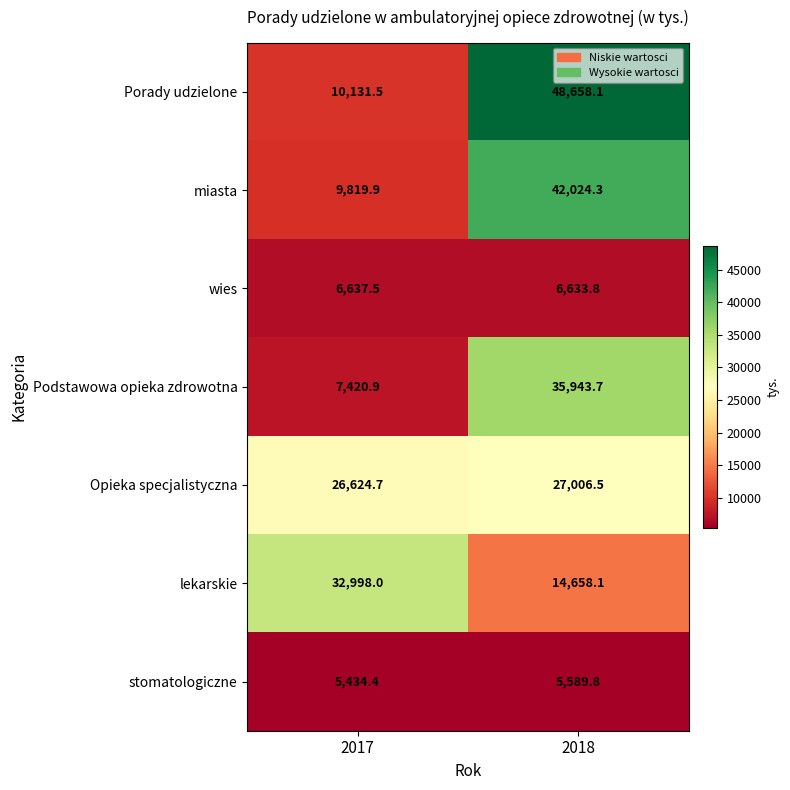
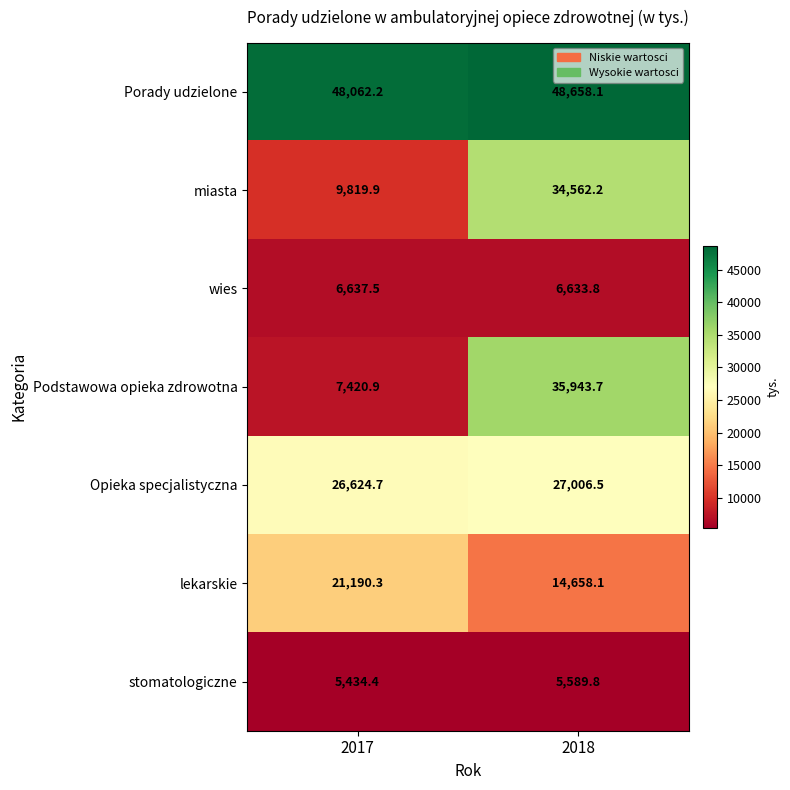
Porady udzielone, 2017: 10,131.5 -> 48,062.2
miasta, 2018: 42,024.3 -> 34,562.2
lekarskie, 2017: 32,998.0 -> 21,190.3
